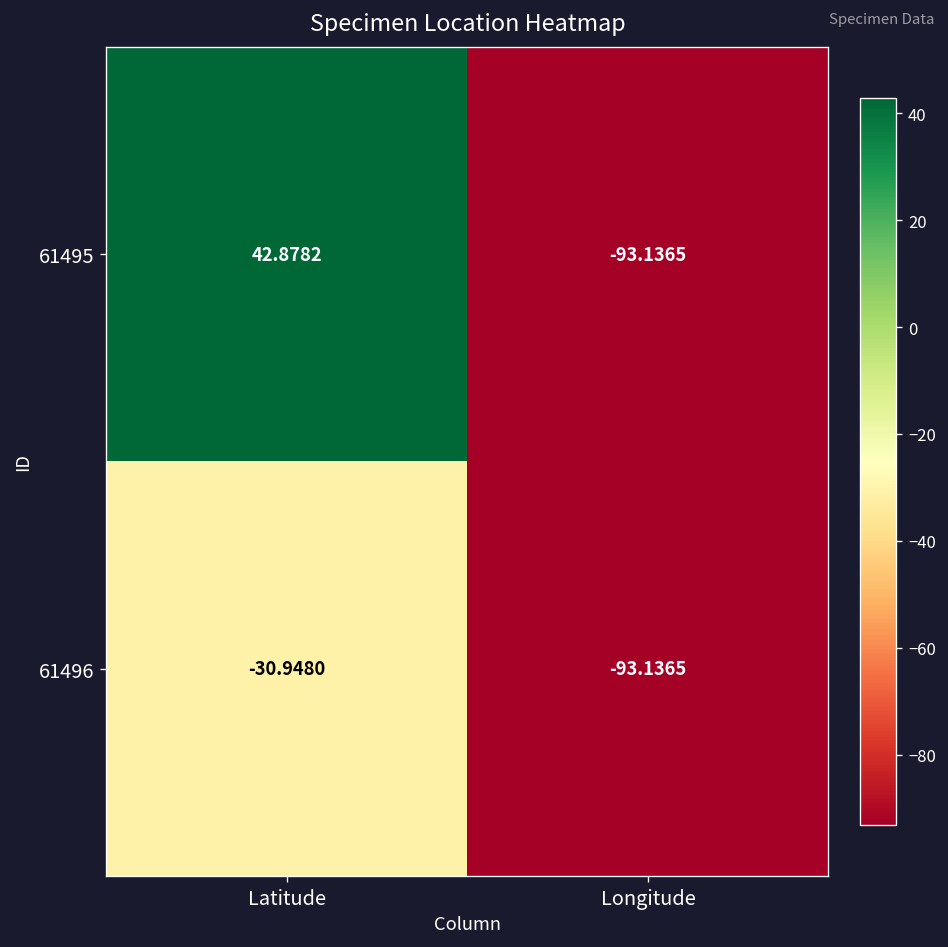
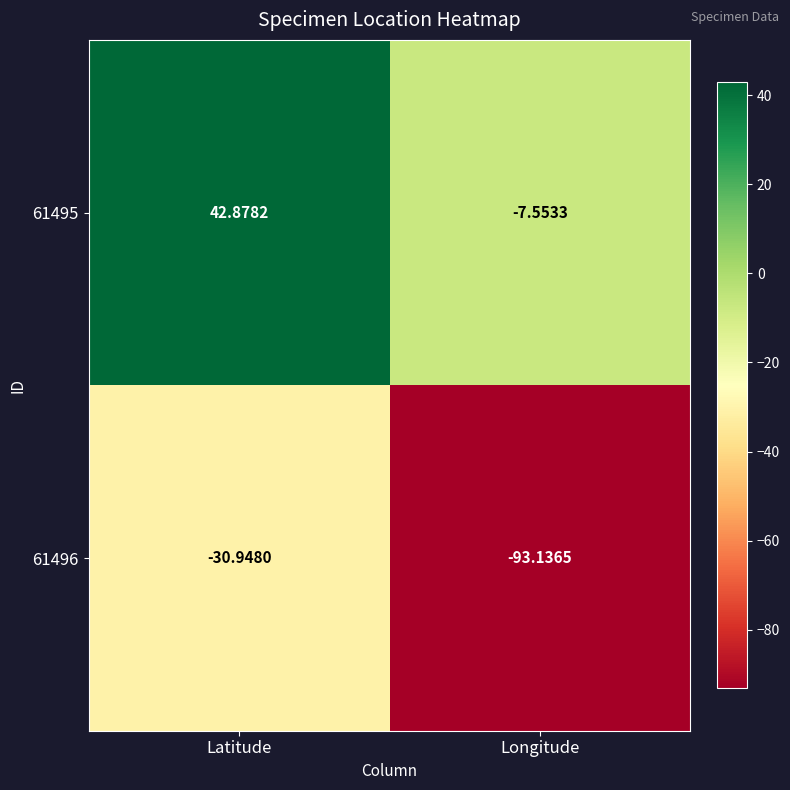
61495, Longitude: -93.1365 -> -7.5533
